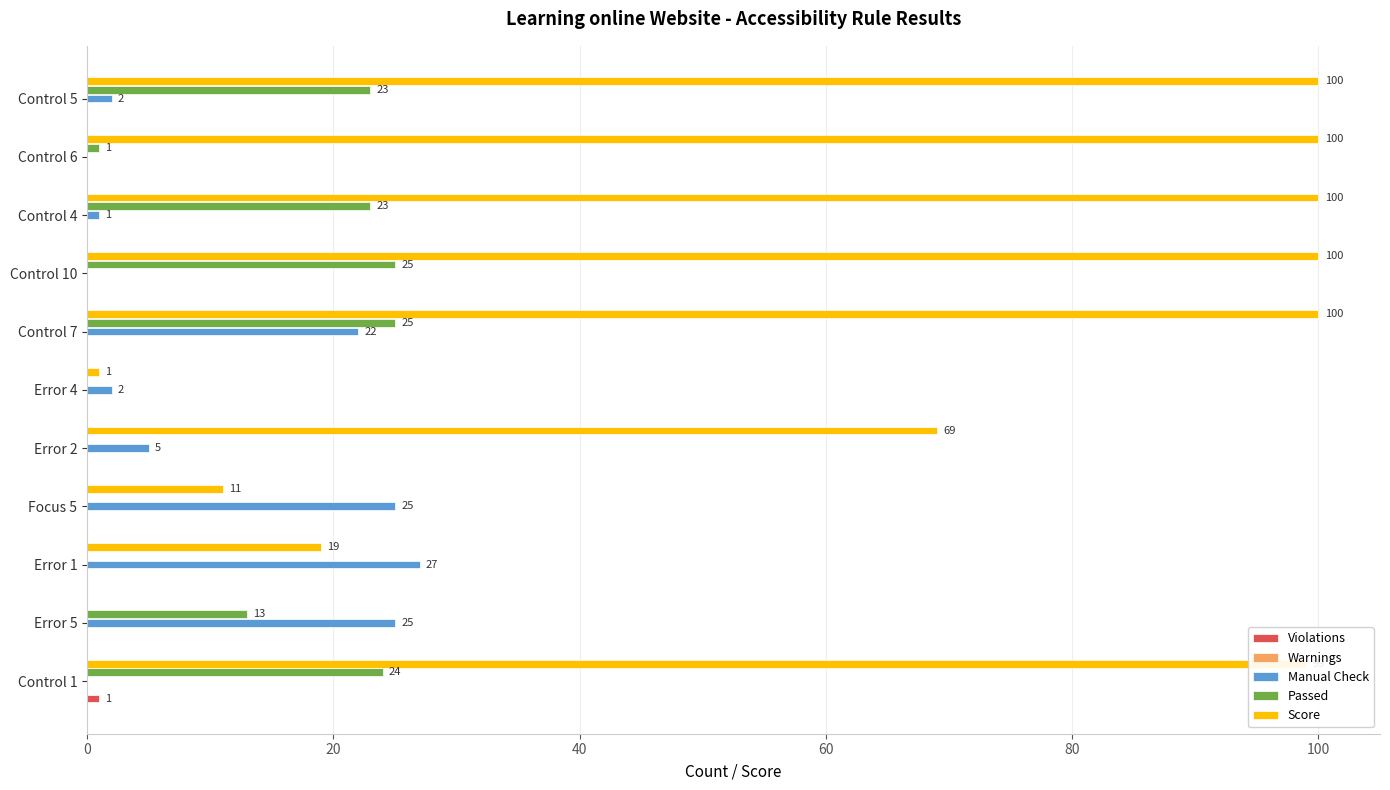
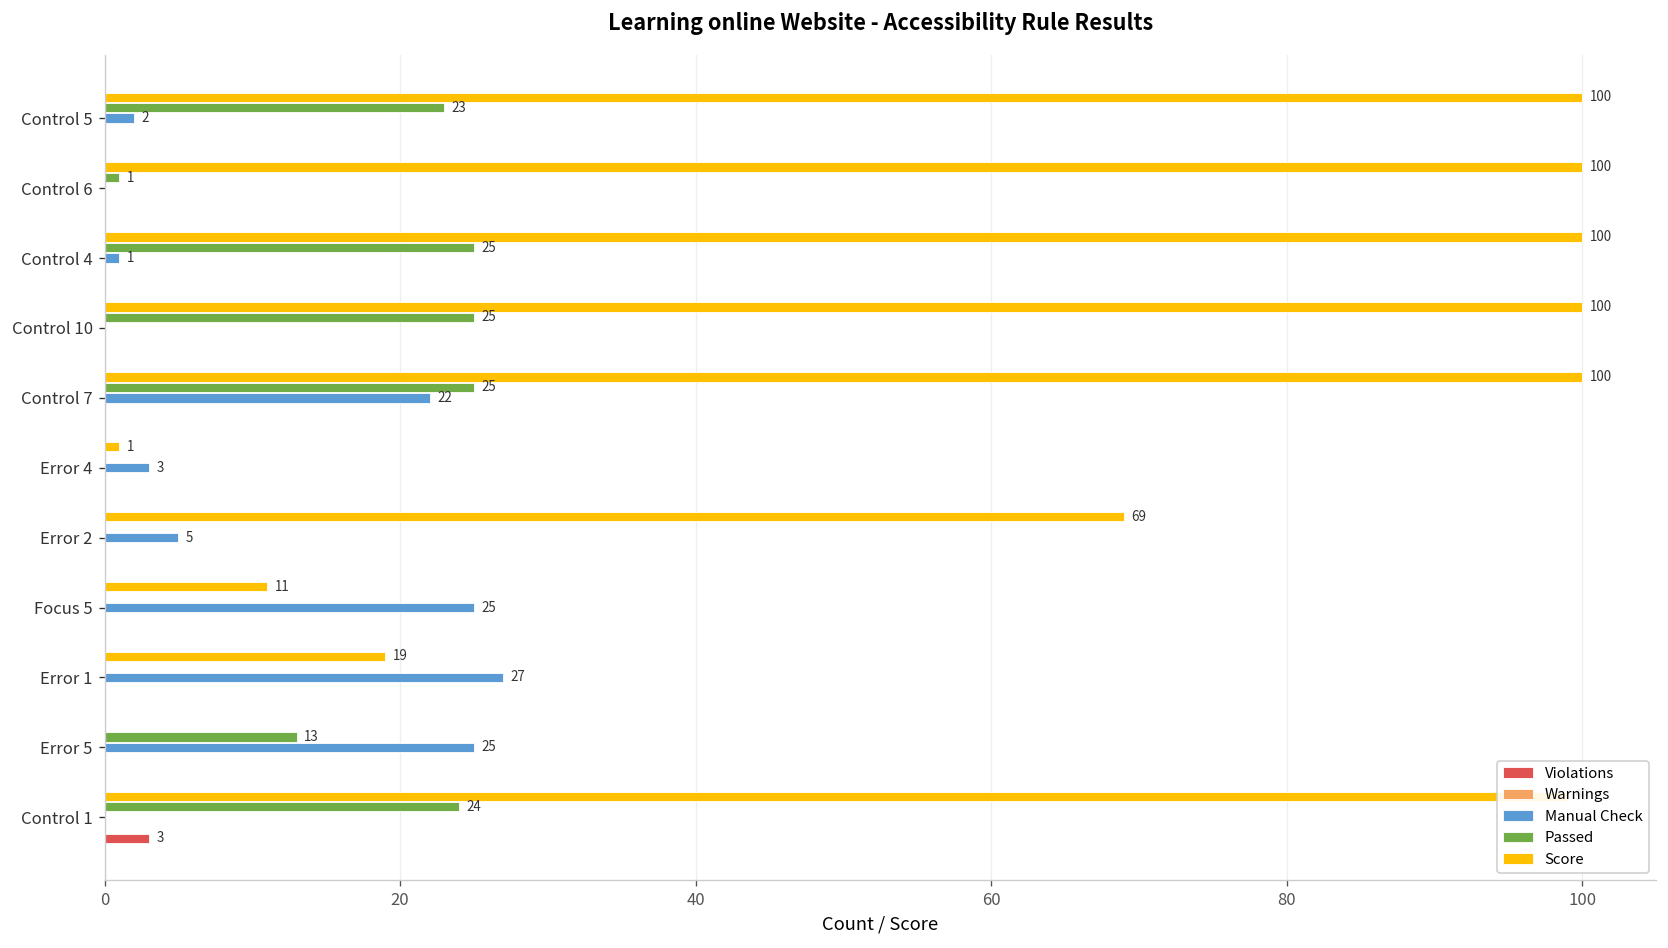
Passed, Control 4: 23 -> 25
Manual Check, Error 4: 2 -> 3
Violations, Control 1: 1 -> 3
